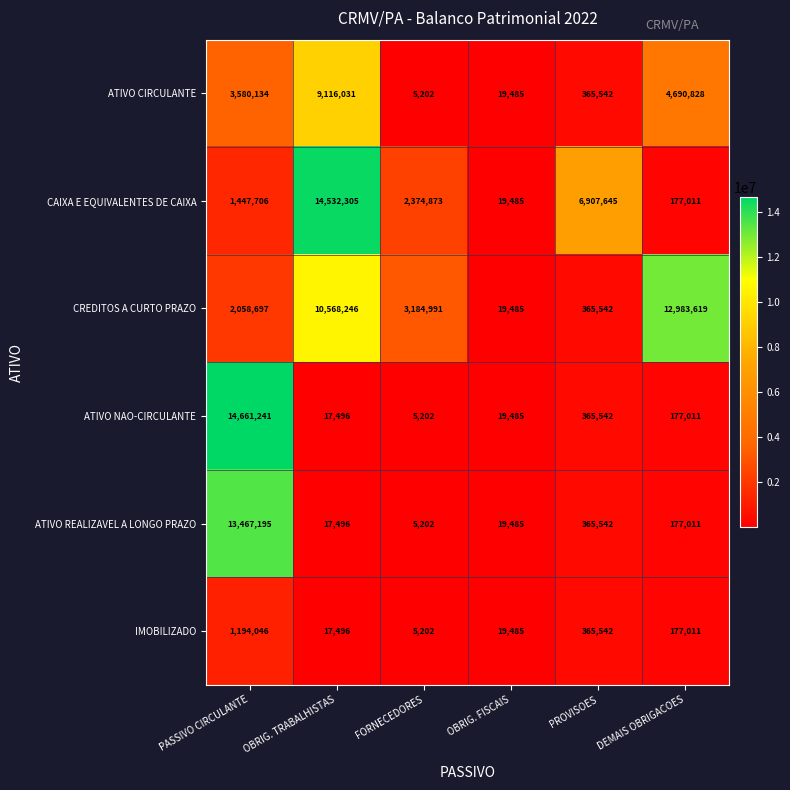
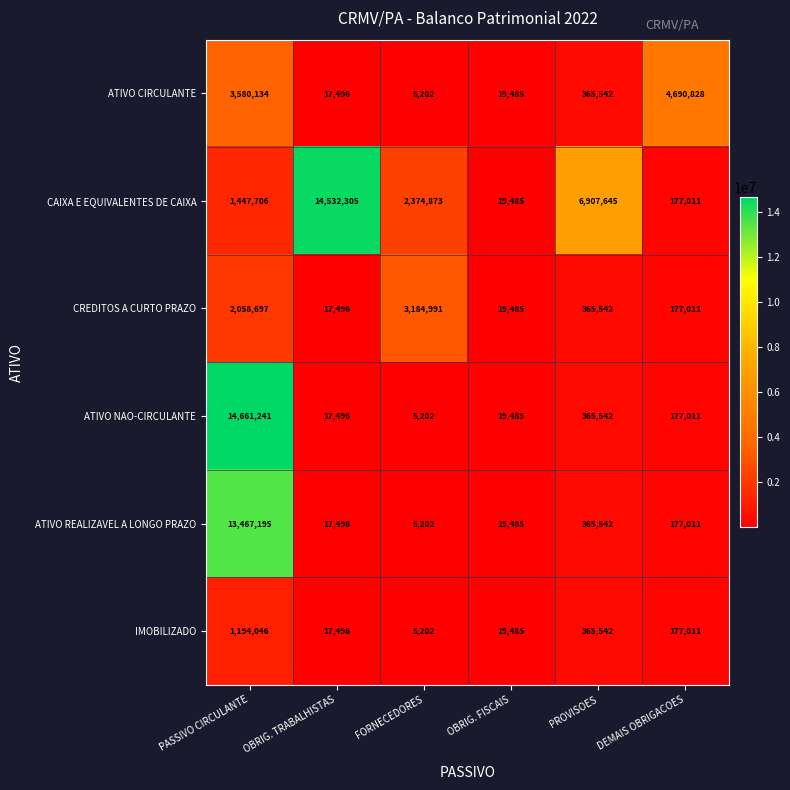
ATIVO CIRCULANTE, OBRIG. TRABALHISTAS: 9,116,031 -> 17,496
CREDITOS A CURTO PRAZO, OBRIG. TRABALHISTAS: 10,568,246 -> 17,496
CREDITOS A CURTO PRAZO, DEMAIS OBRIGACOES: 12,983,619 -> 177,011
